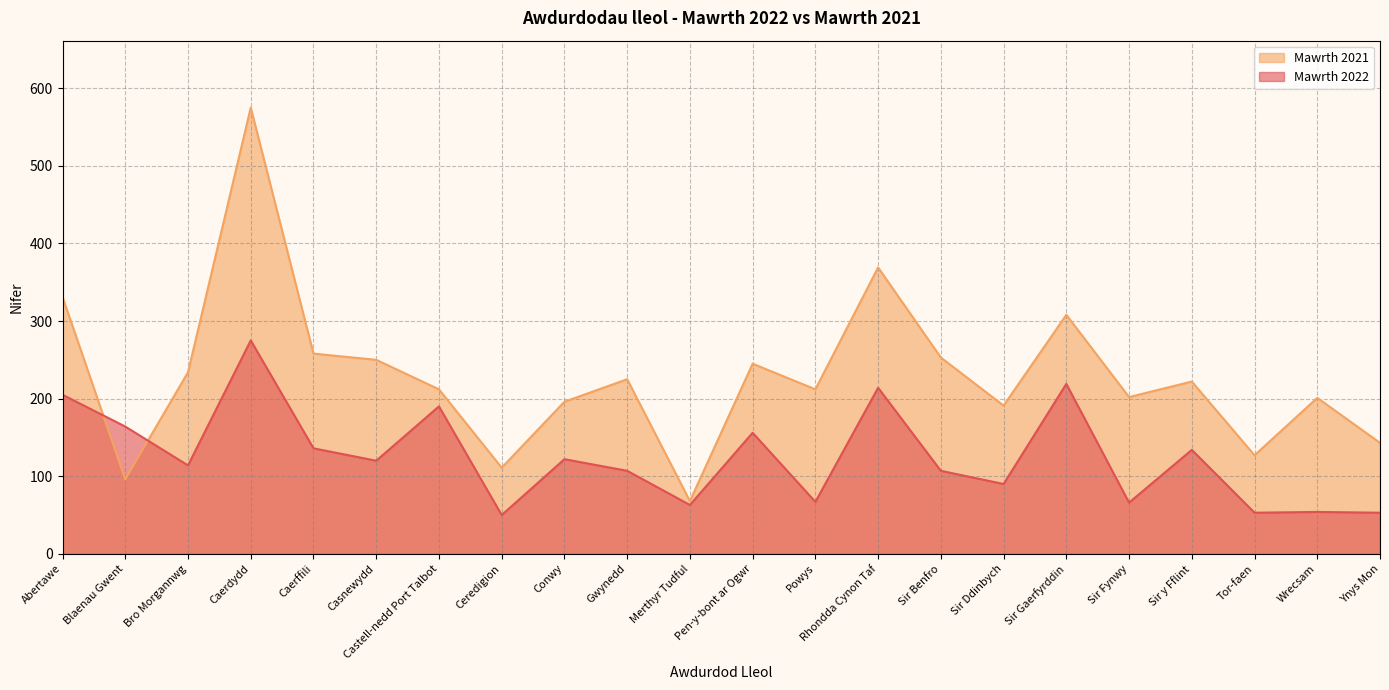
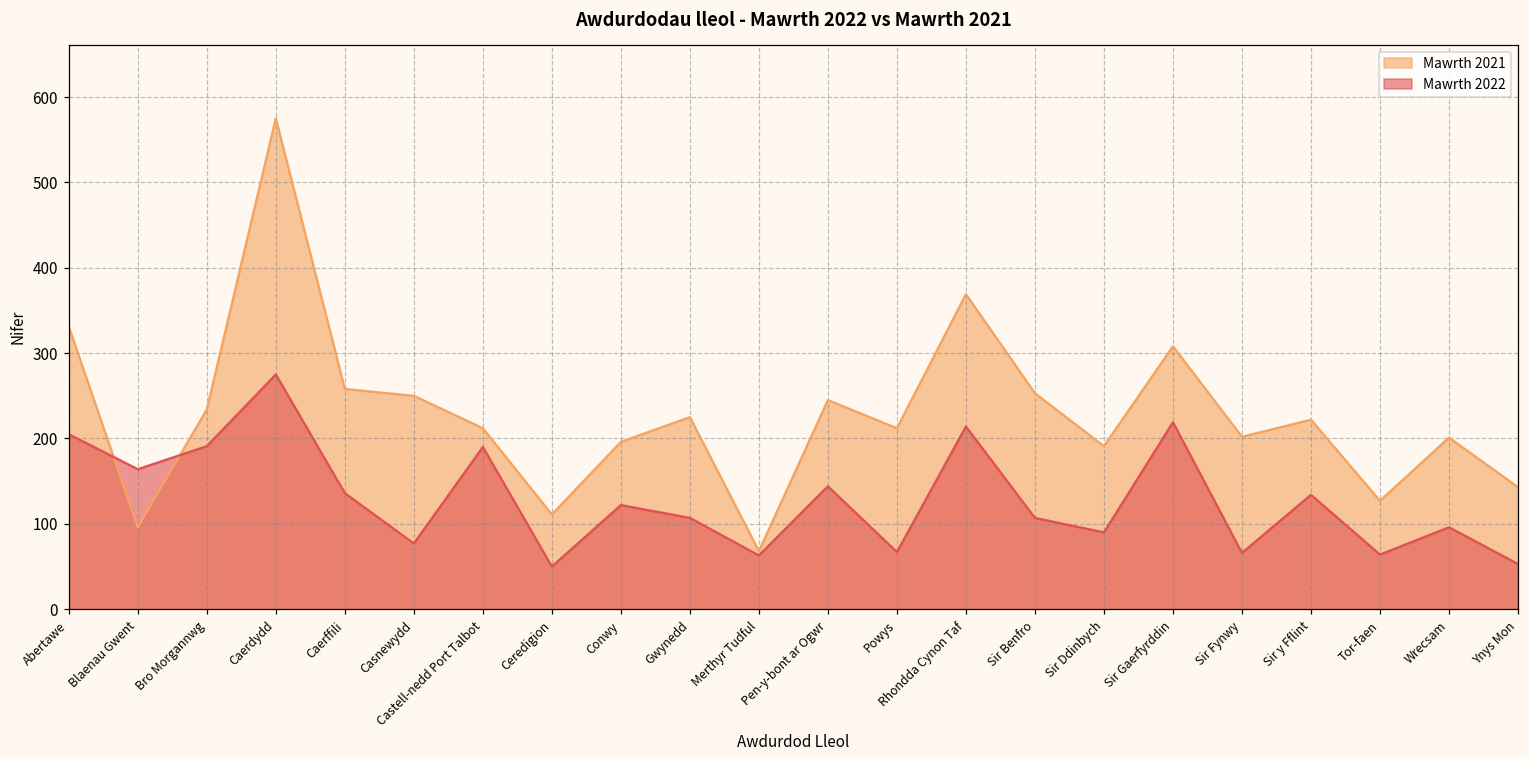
Mawrth 2022, Bro Morgannwg: 110 -> 190
Mawrth 2022, Casnewydd: 120 -> 80
Mawrth 2022, Pen-y-bont ar Ogwr: 160 -> 140
Mawrth 2022, Tor-faen: 50 -> 60
Mawrth 2022, Wrecsam: 50 -> 100
